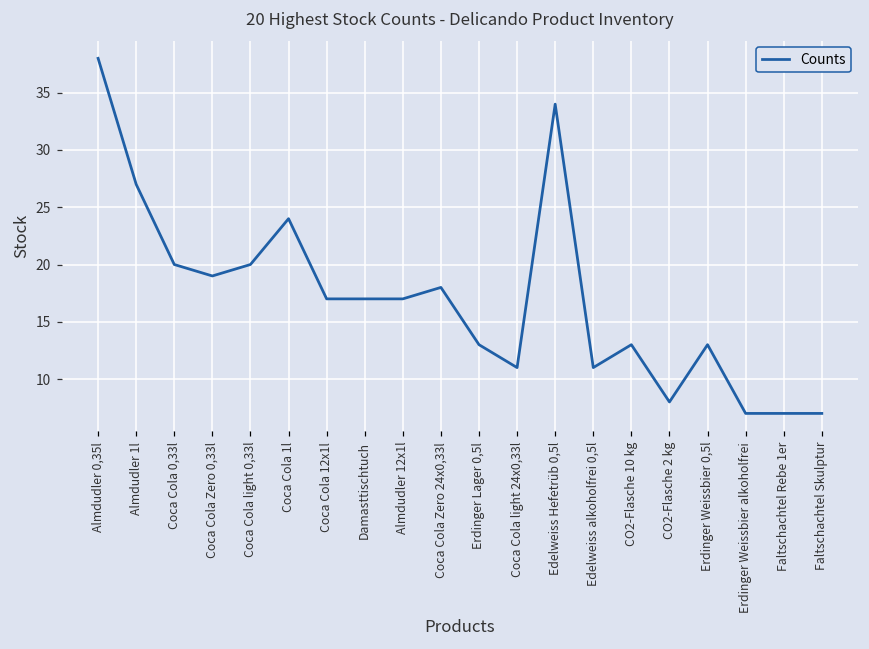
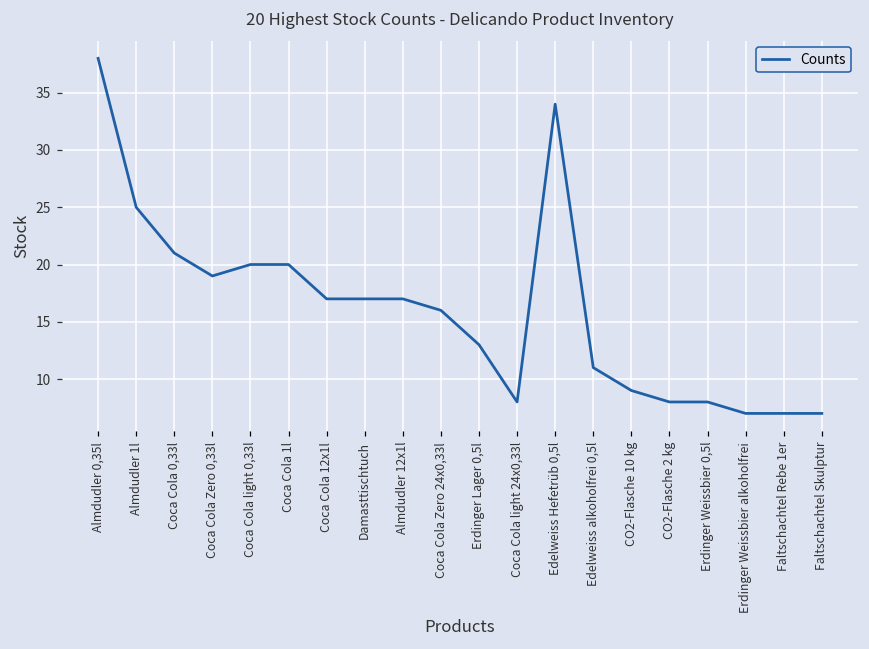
Almdudler 1l: 27 -> 25
Coca Cola 0,33l: 20 -> 21
Coca Cola 1l: 24 -> 20
Coca Cola Zero 24x0,33l: 18 -> 16
Coca Cola light 24x0,33l: 11 -> 8
CO2-Flasche 10 kg: 13 -> 9
Erdinger Weissbier 0,5l: 13 -> 8
